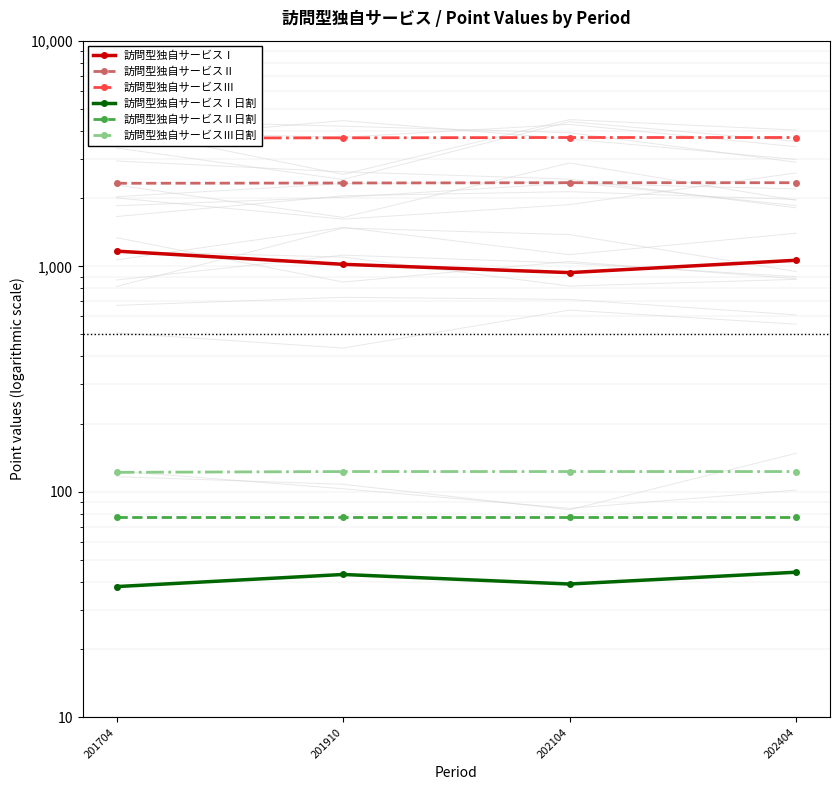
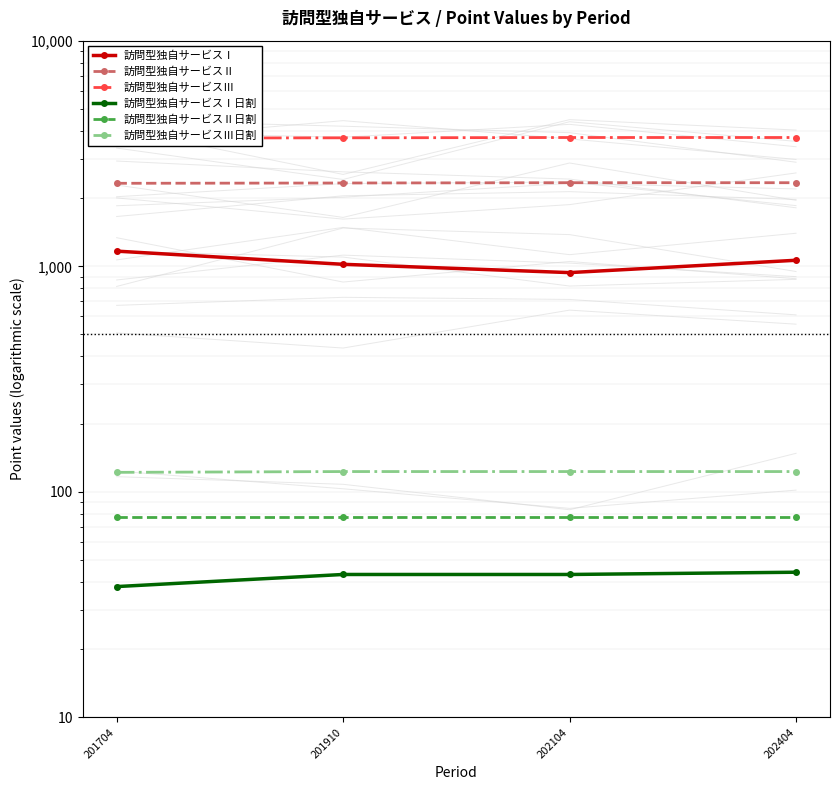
訪問型独自サービスⅠ日割, 202104: 39 -> 43
